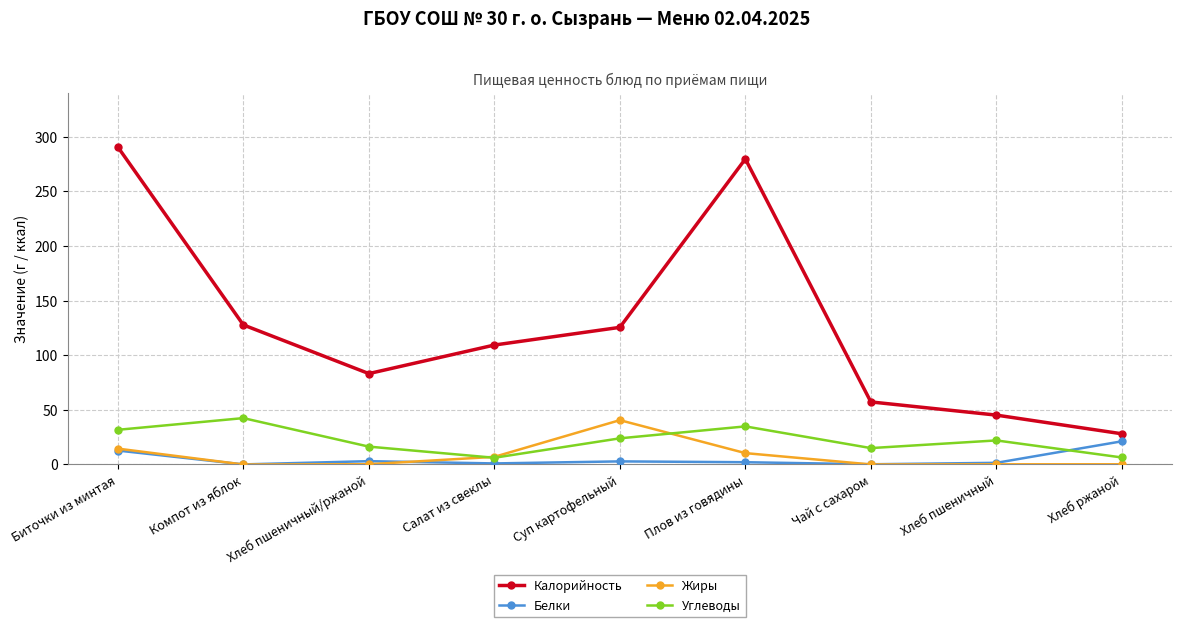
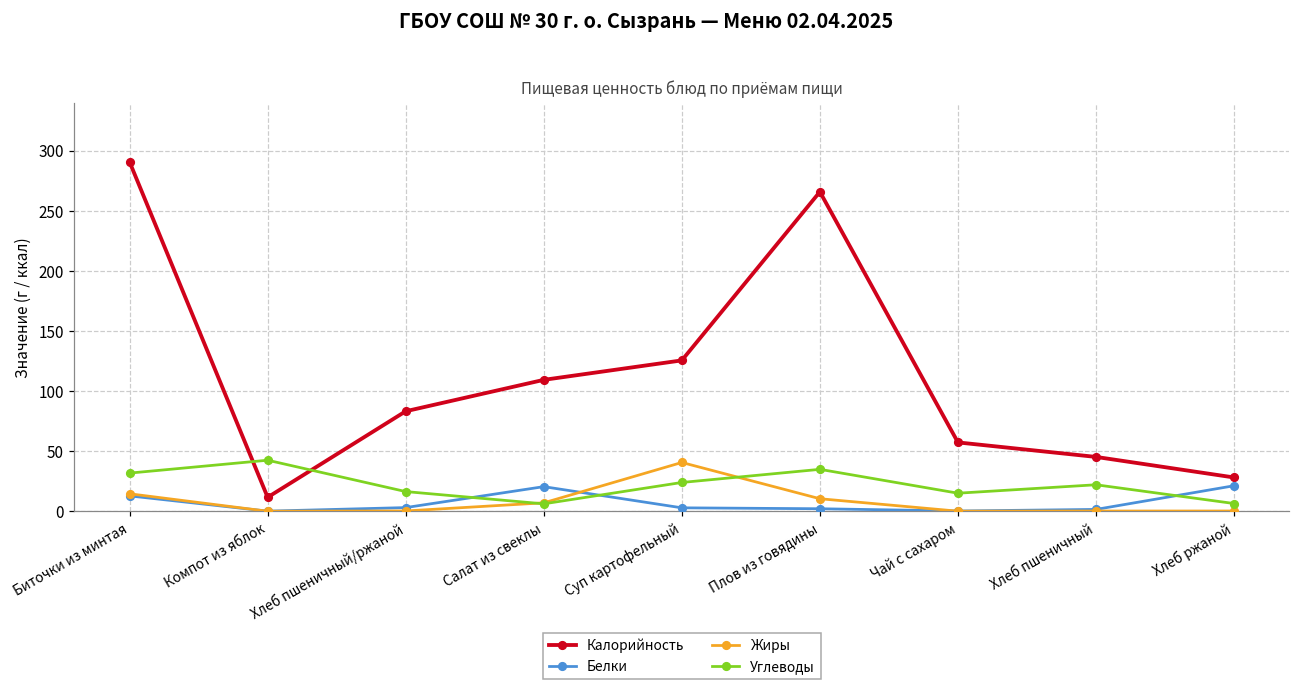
Калорийность, Компот из яблок: 128 -> 12
Белки, Салат из свеклы: 1 -> 20
Калорийность, Плов из говядины: 280 -> 266
